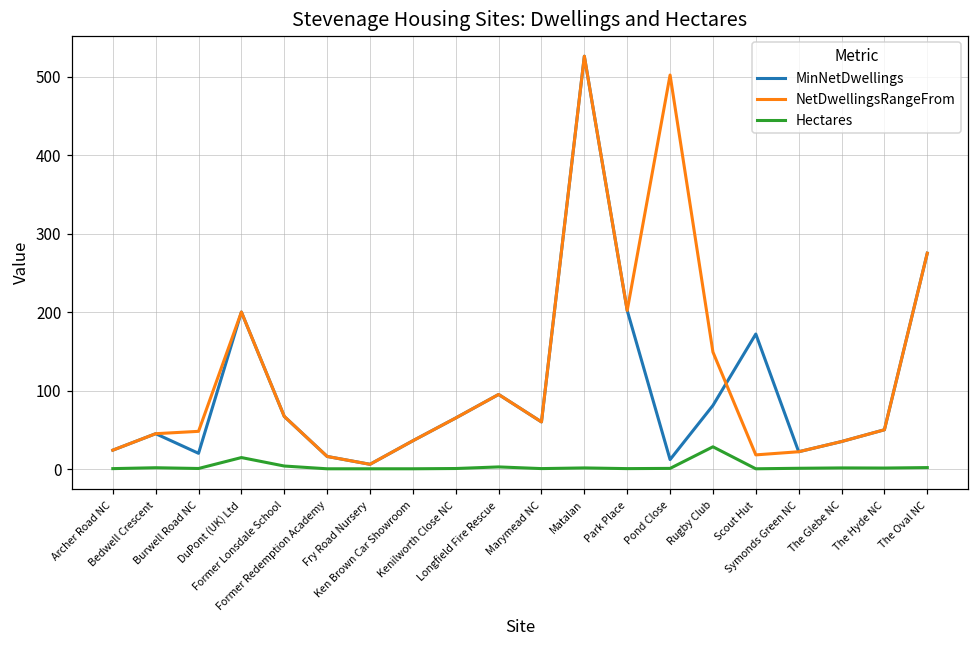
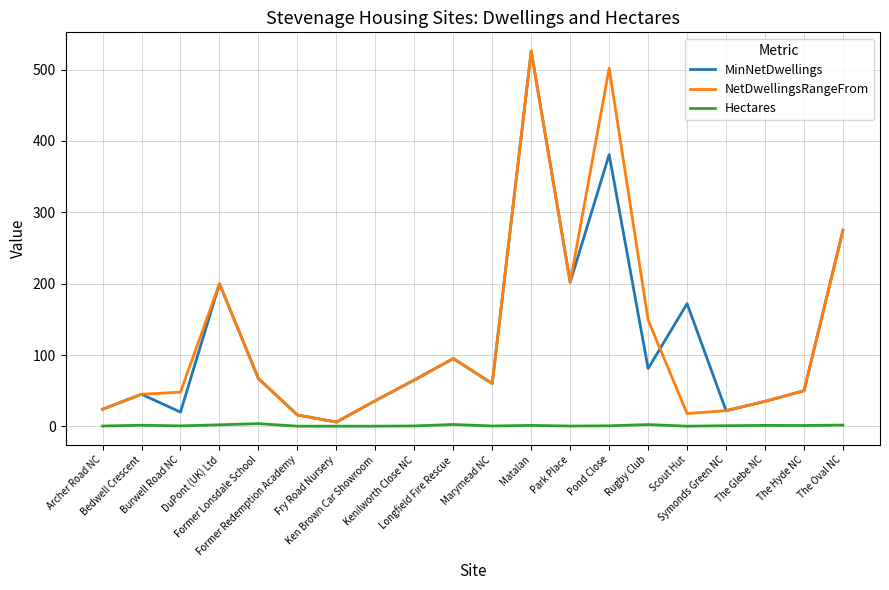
Hectares, DuPont (UK) Ltd: 10 -> 0
MinNetDwellings, Pond Close: 10 -> 380
Hectares, Rugby Club: 30 -> 0
